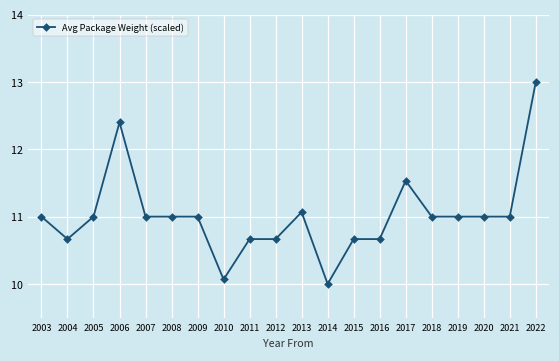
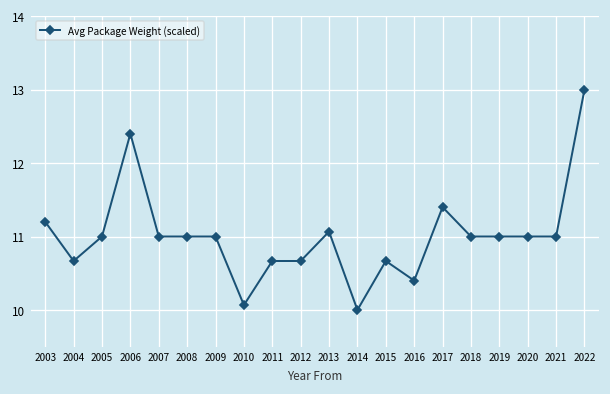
2003: 11.0 -> 11.2
2016: 10.7 -> 10.4
2017: 11.5 -> 11.4
